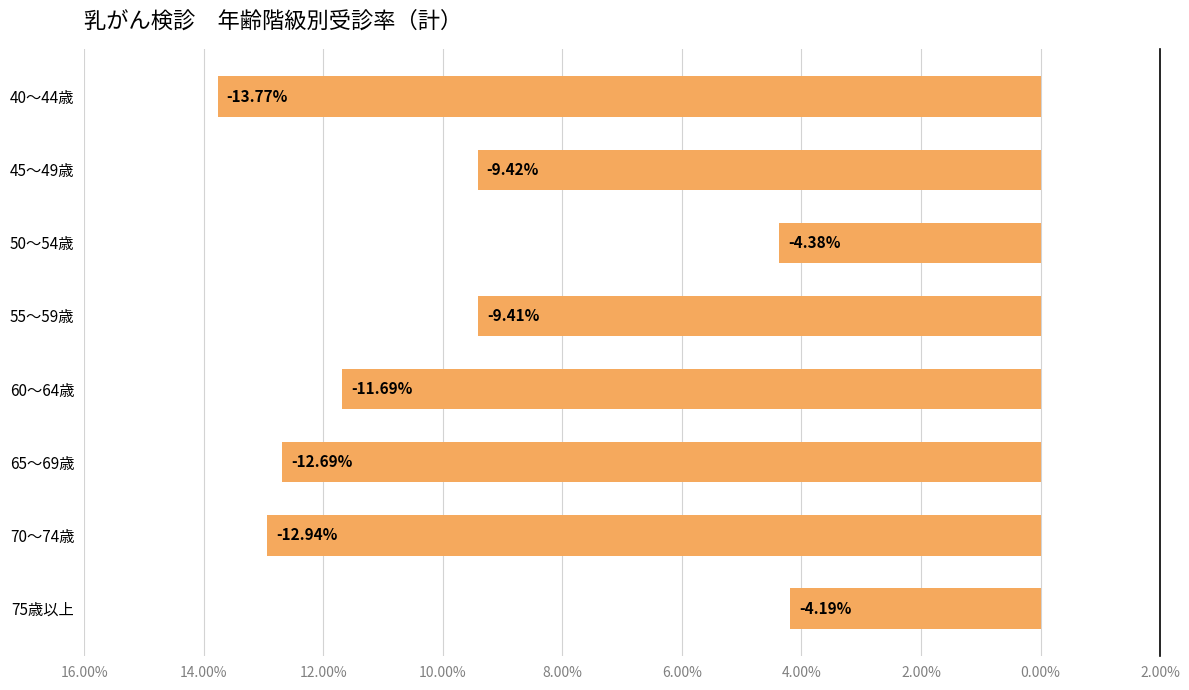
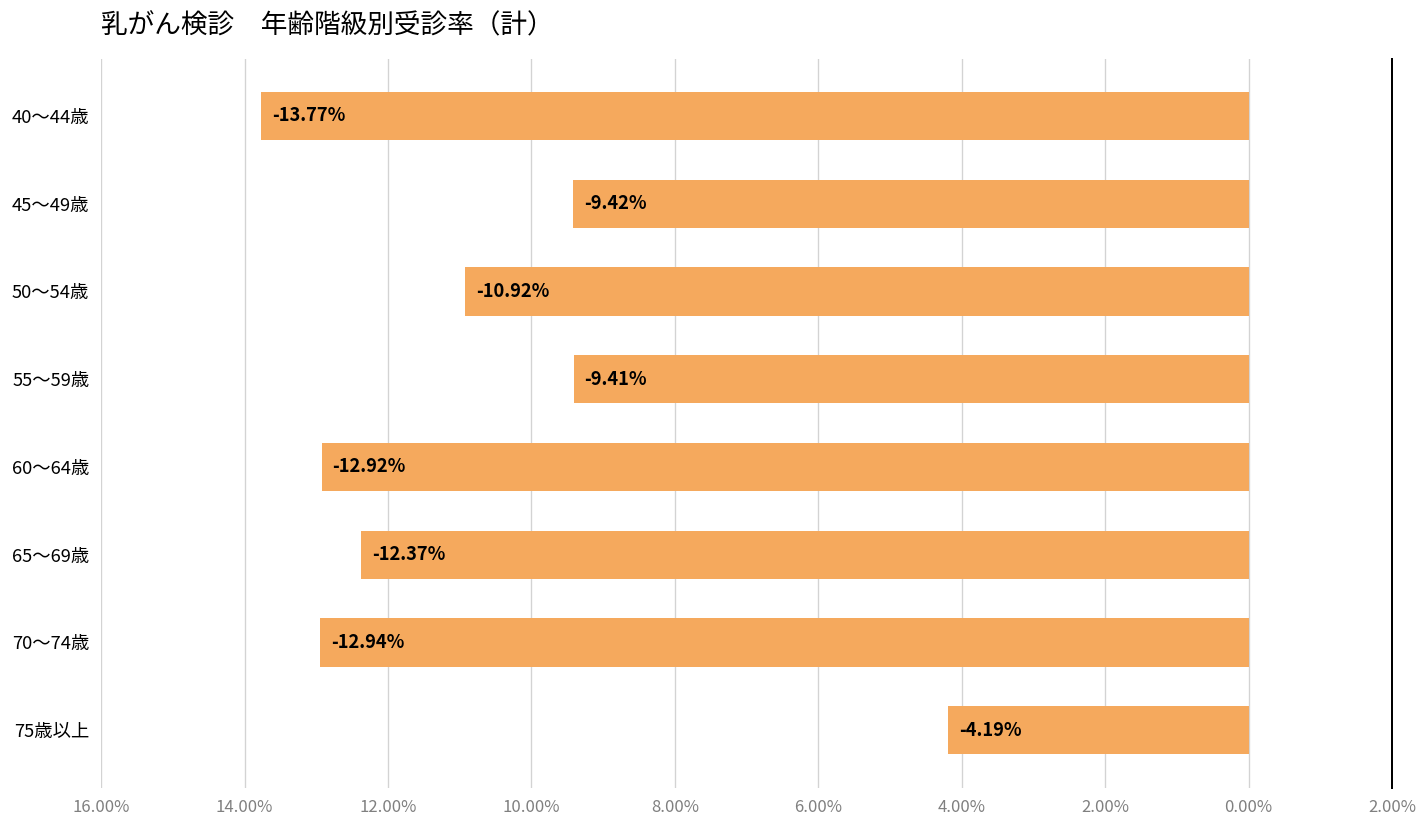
50～54歳: -4.38% -> -10.92%
60～64歳: -11.69% -> -12.92%
65～69歳: -12.69% -> -12.37%
